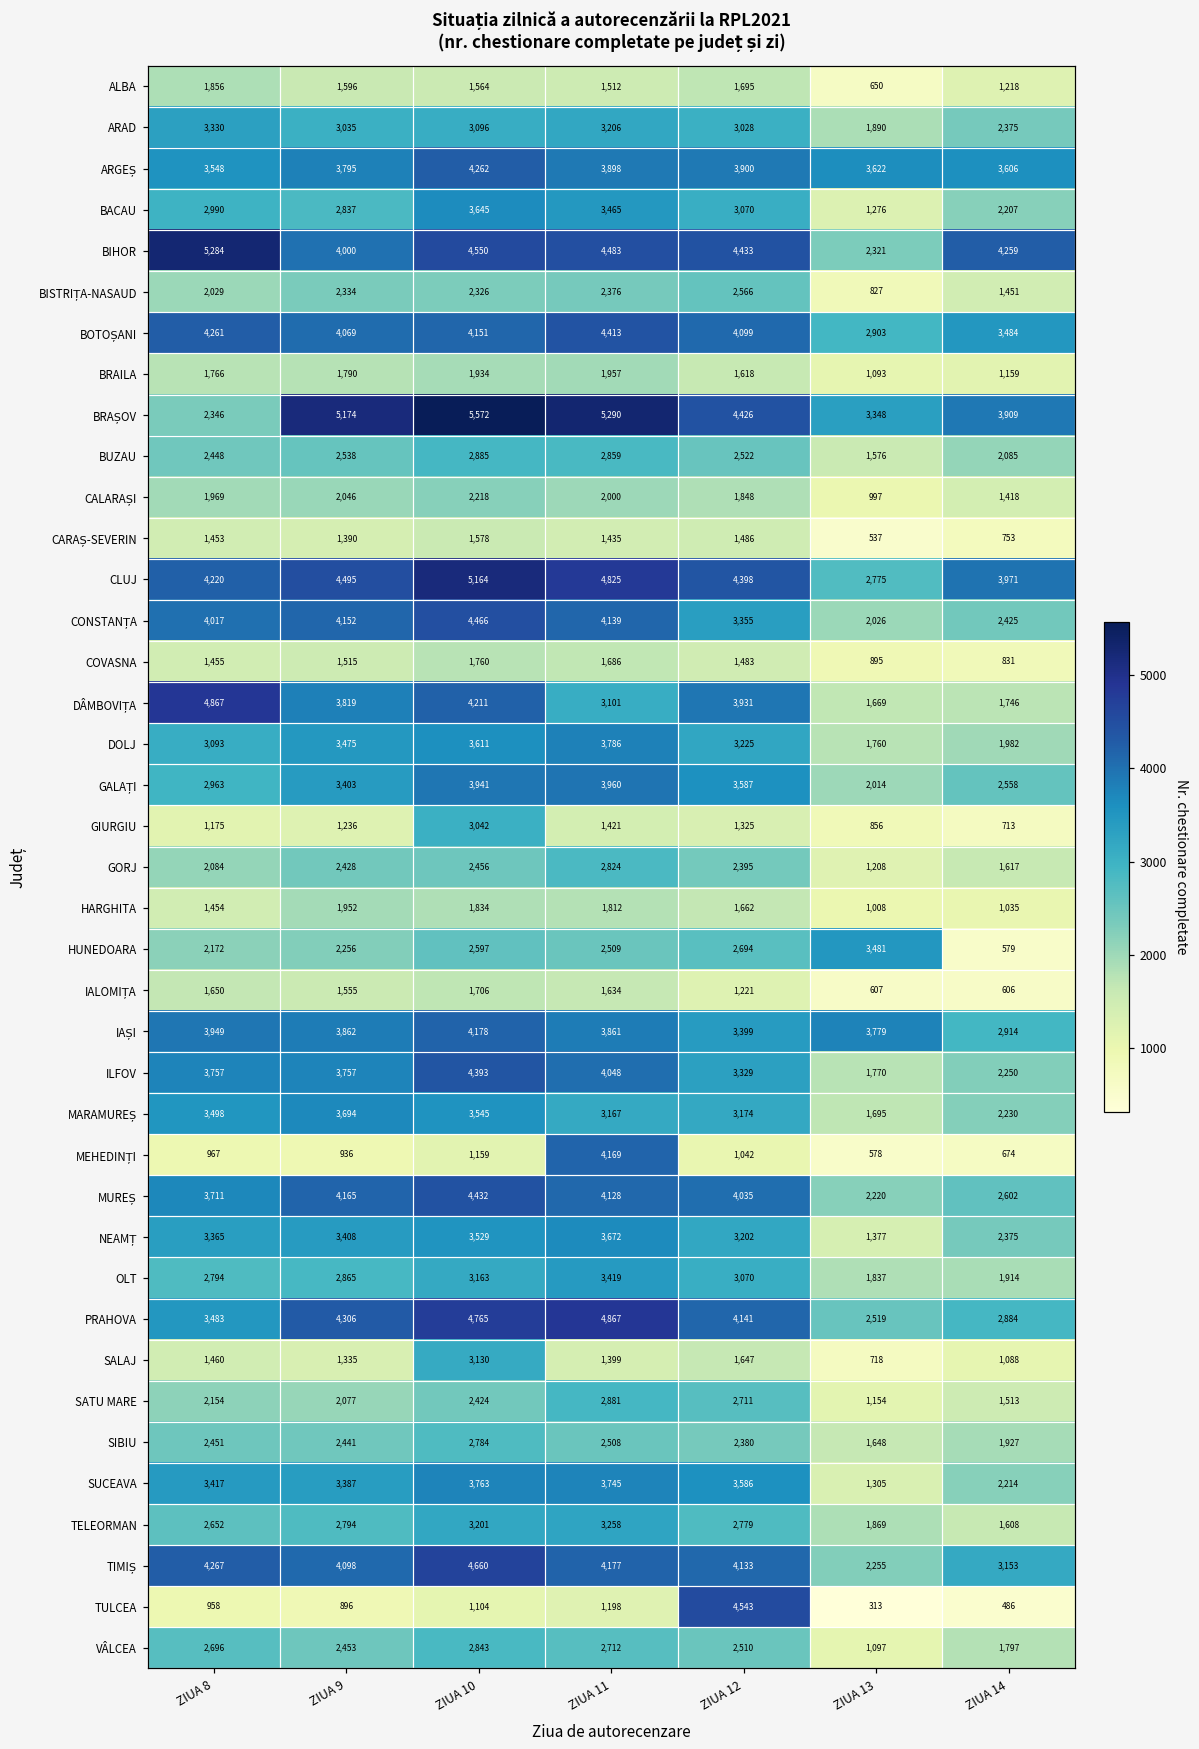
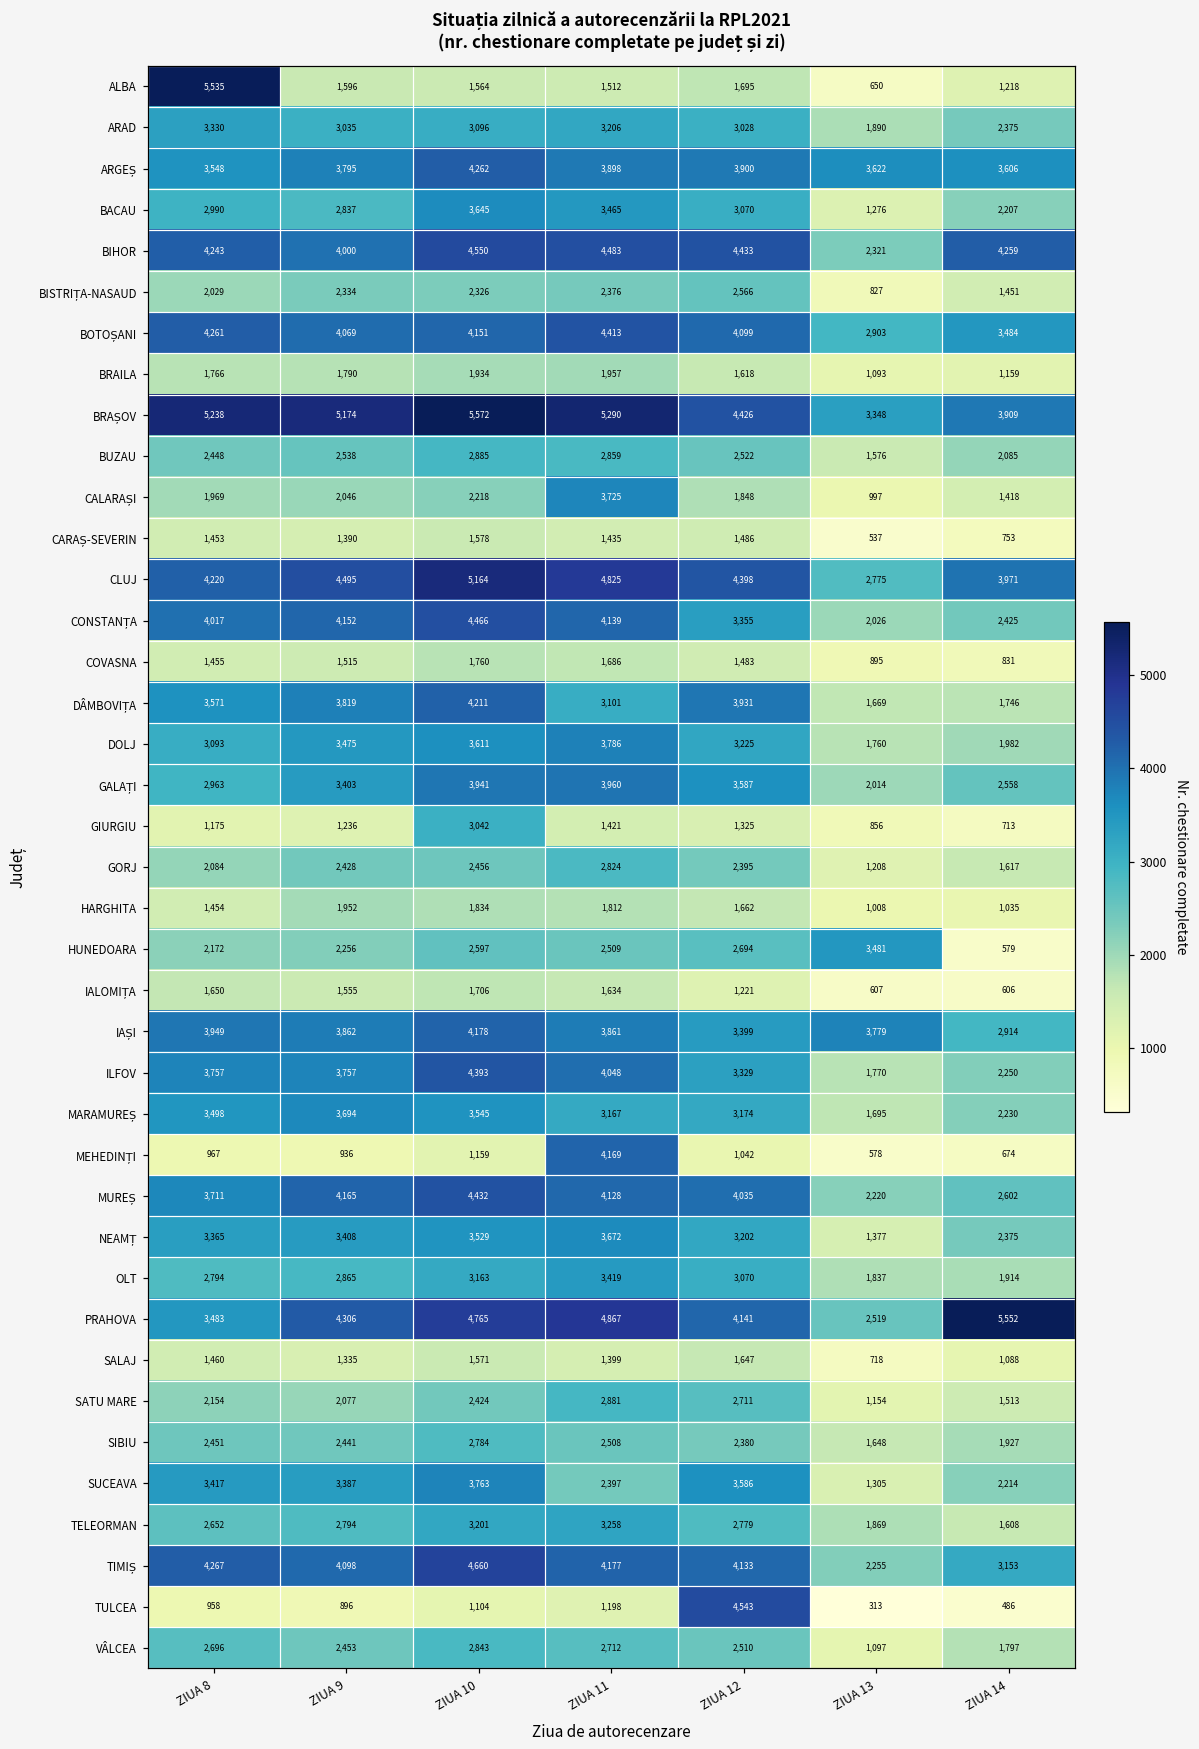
ALBA, ZIUA 8: 1,856 -> 5,535
BIHOR, ZIUA 8: 5,284 -> 4,243
BRAȘOV, ZIUA 8: 2,346 -> 5,238
CALARAȘI, ZIUA 11: 2,000 -> 3,725
DÂMBOVIȚA, ZIUA 8: 4,867 -> 3,571
PRAHOVA, ZIUA 14: 2,884 -> 5,552
SALAJ, ZIUA 10: 3,130 -> 1,571
SUCEAVA, ZIUA 11: 3,745 -> 2,397
